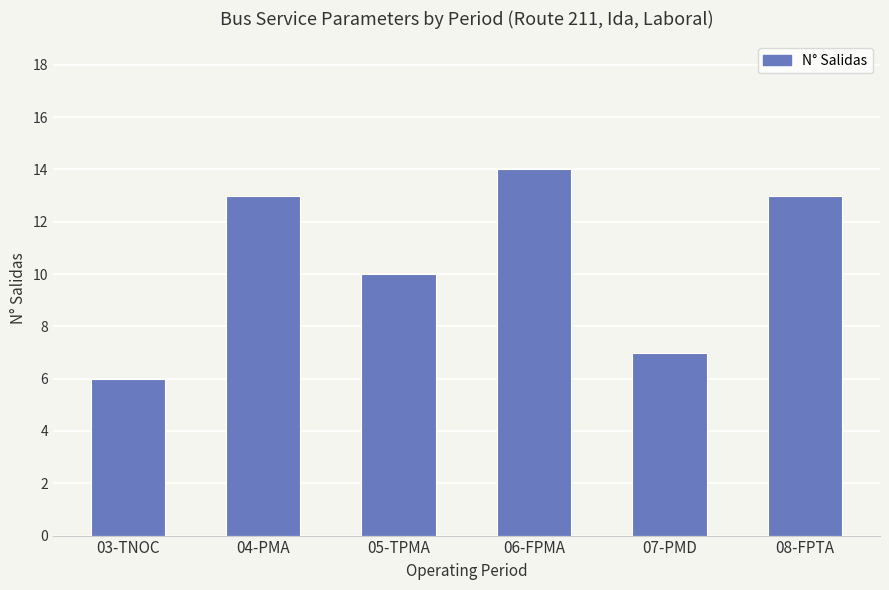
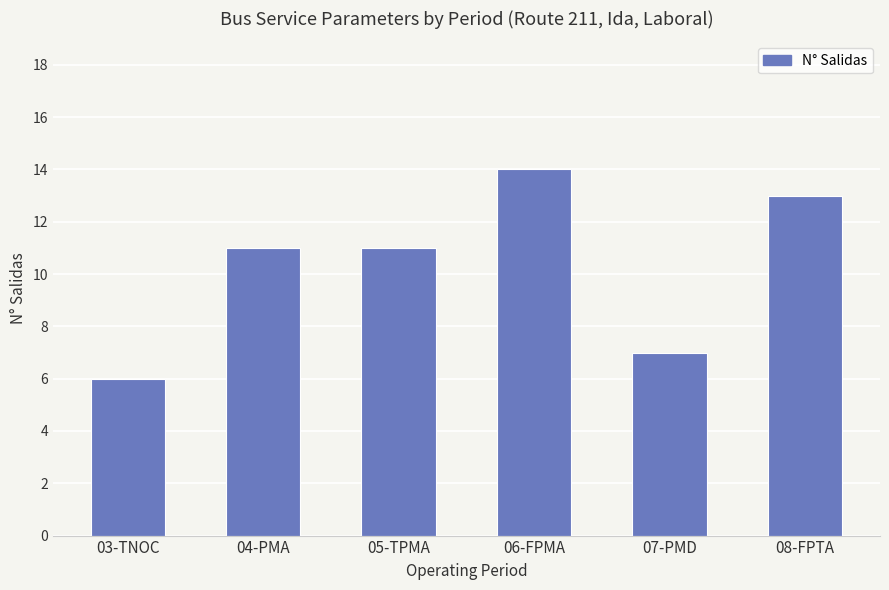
04-PMA: 13 -> 11
05-TPMA: 10 -> 11
